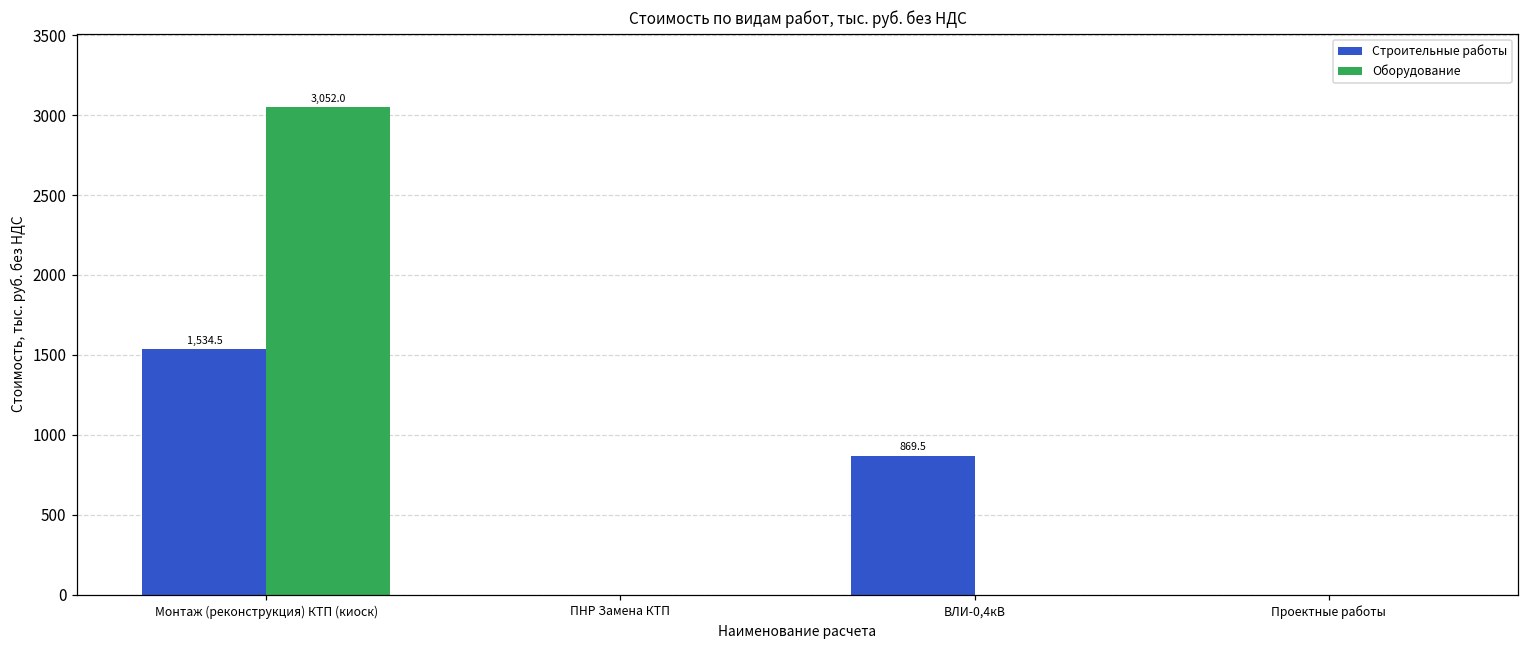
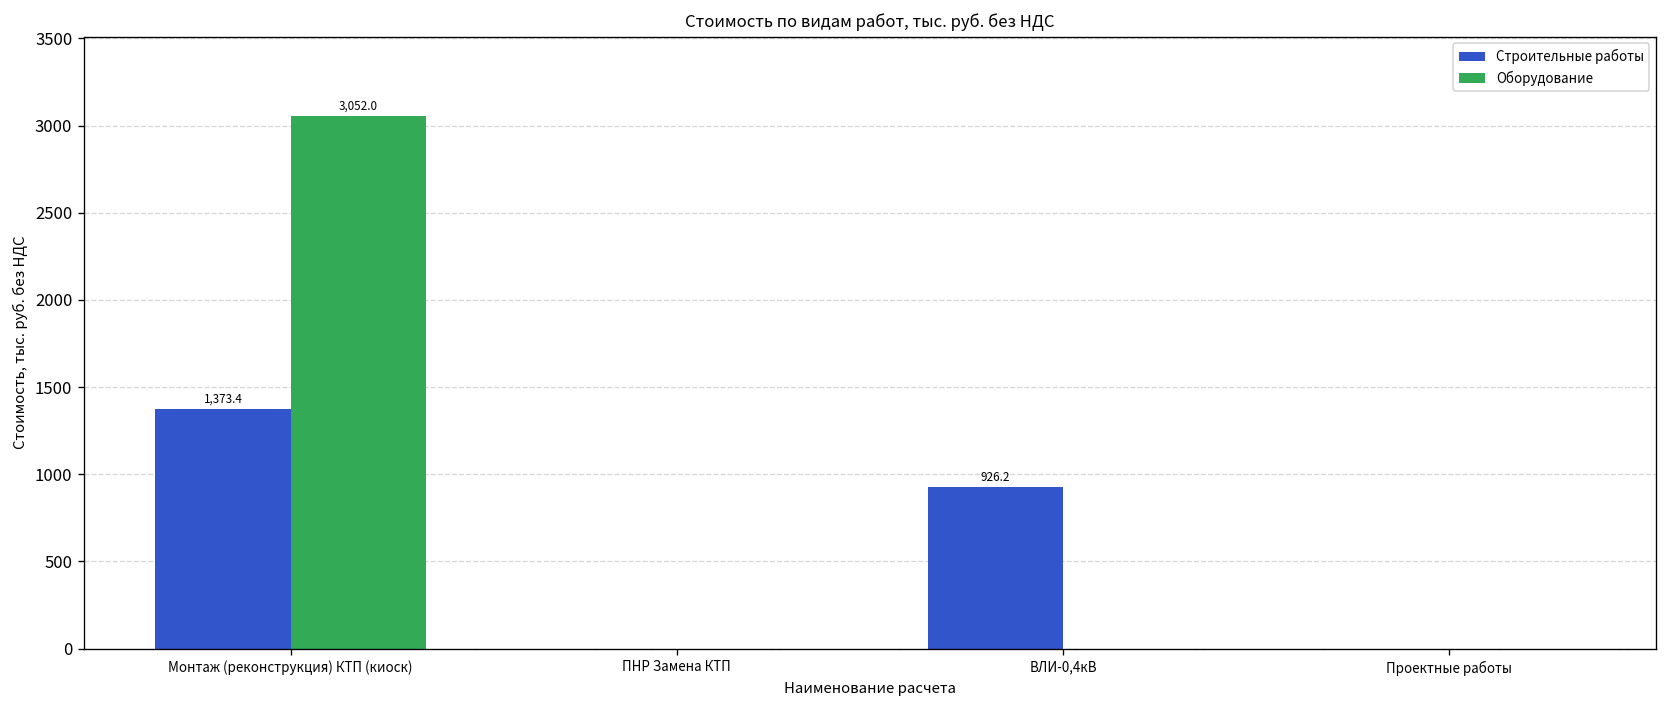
Строительные работы, Монтаж (реконструкция) КТП (киоск): 1,534.5 -> 1,373.4
Строительные работы, ВЛИ-0,4кВ: 869.5 -> 926.2
